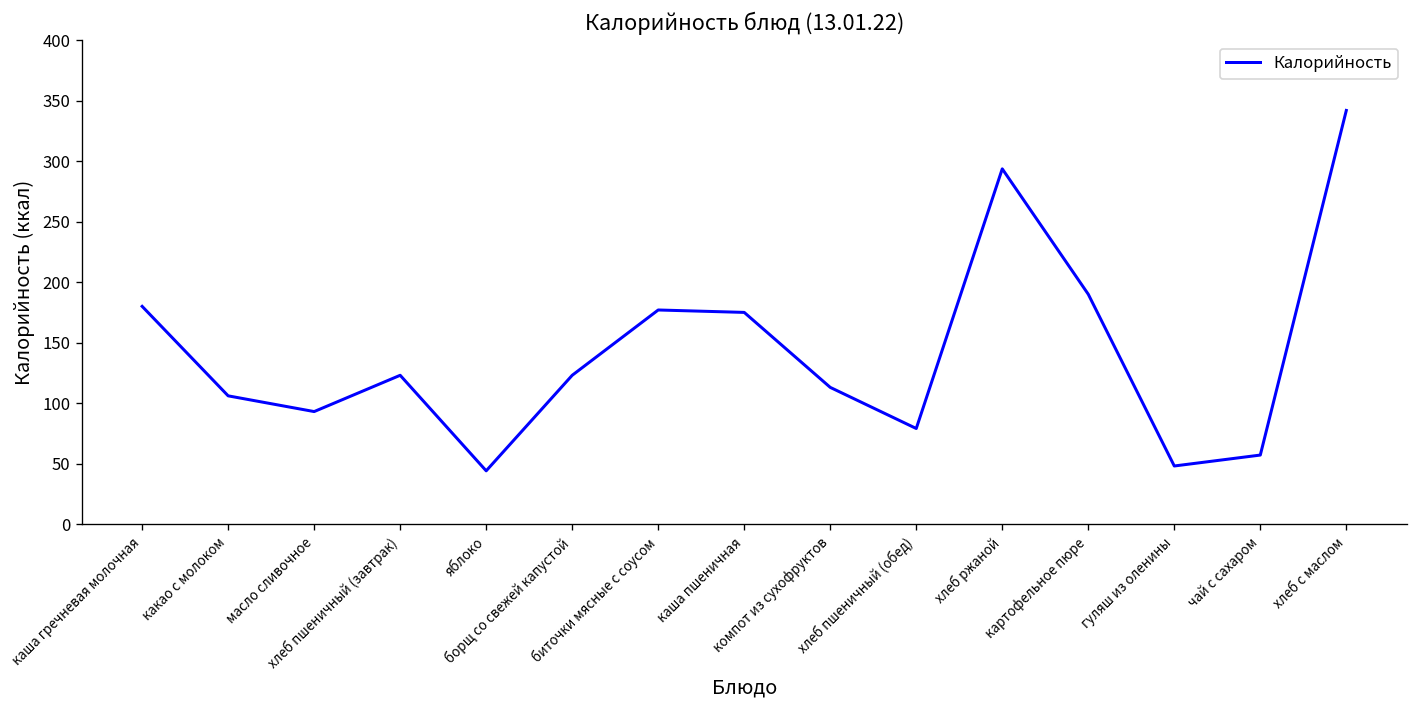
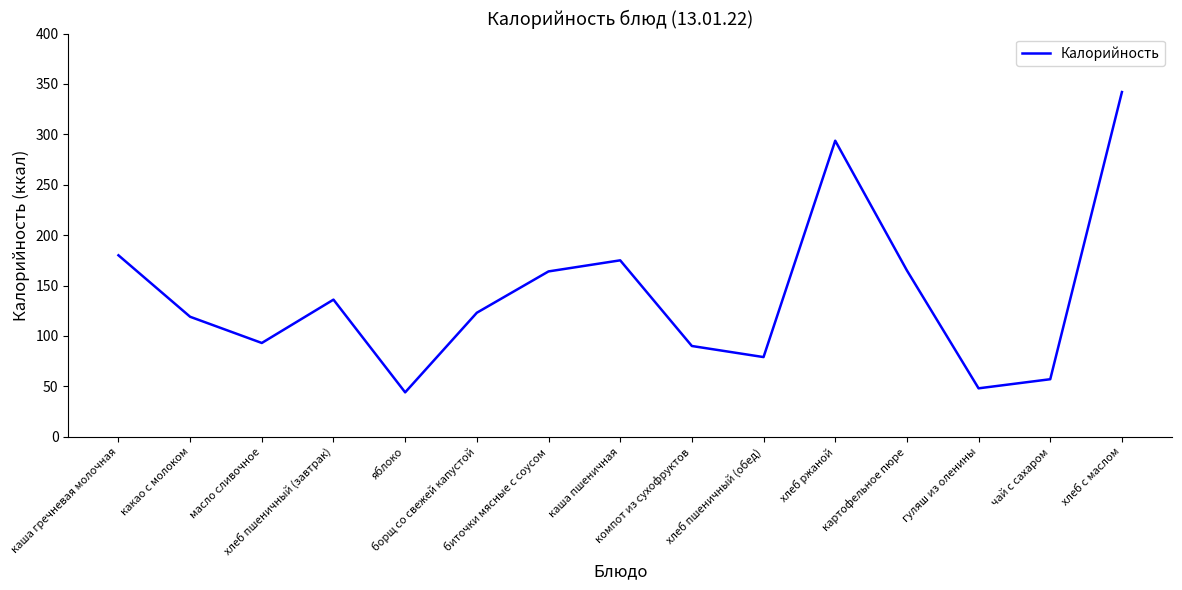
какао с молоком: 106 -> 119
хлеб пшеничный (завтрак): 123 -> 136
биточки мясные с соусом: 177 -> 164
компот из сухофруктов: 113 -> 90
картофельное пюре: 190 -> 165
